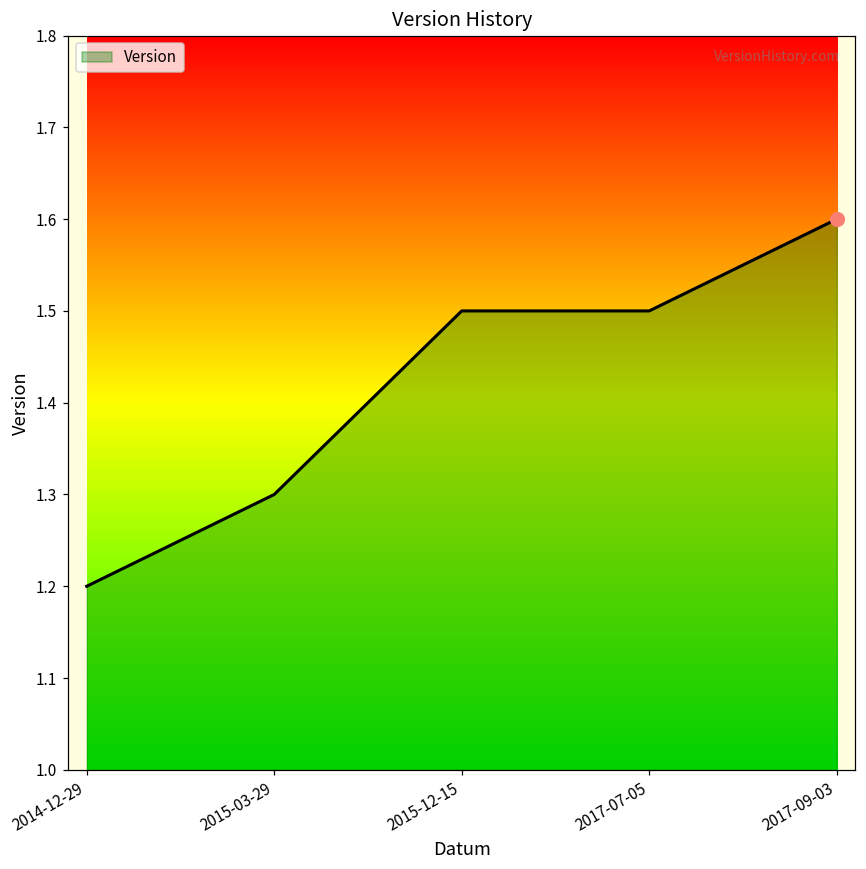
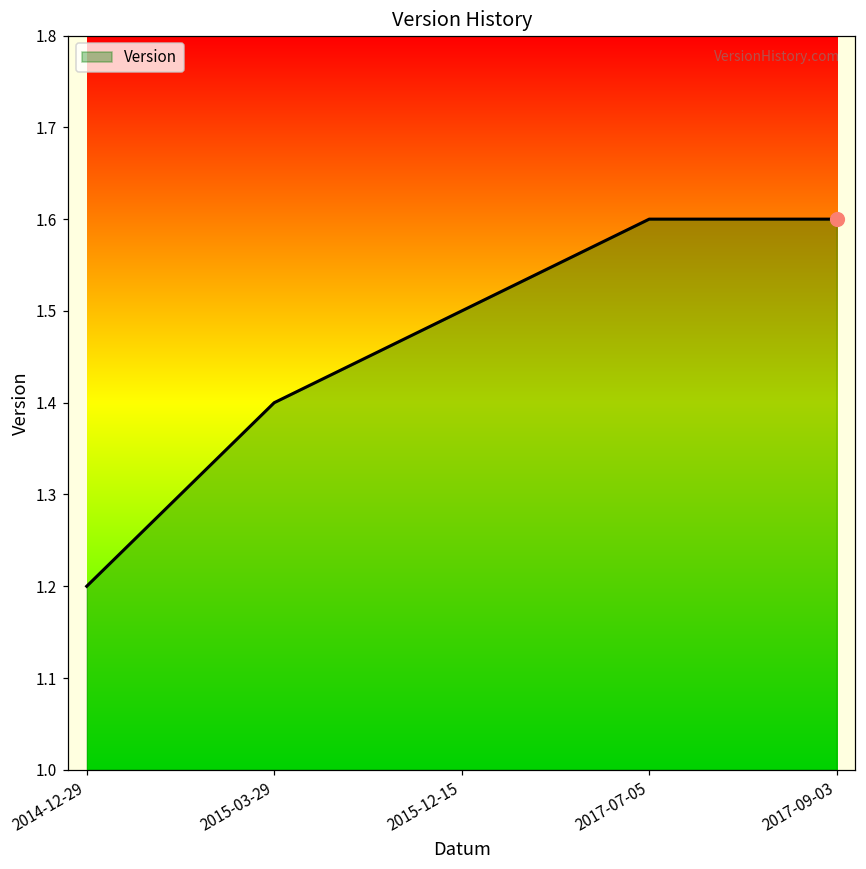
Version, 2015-03-29: 1.3 -> 1.4
Version, 2017-07-05: 1.5 -> 1.6
